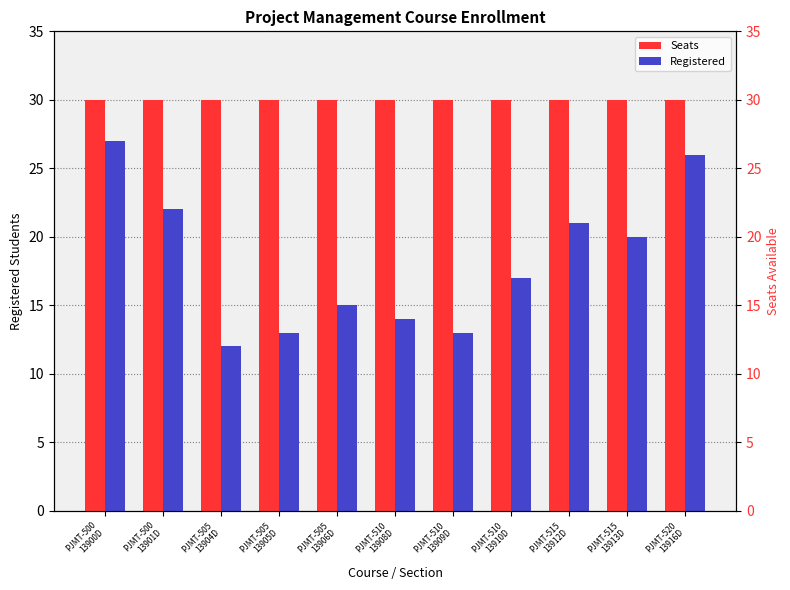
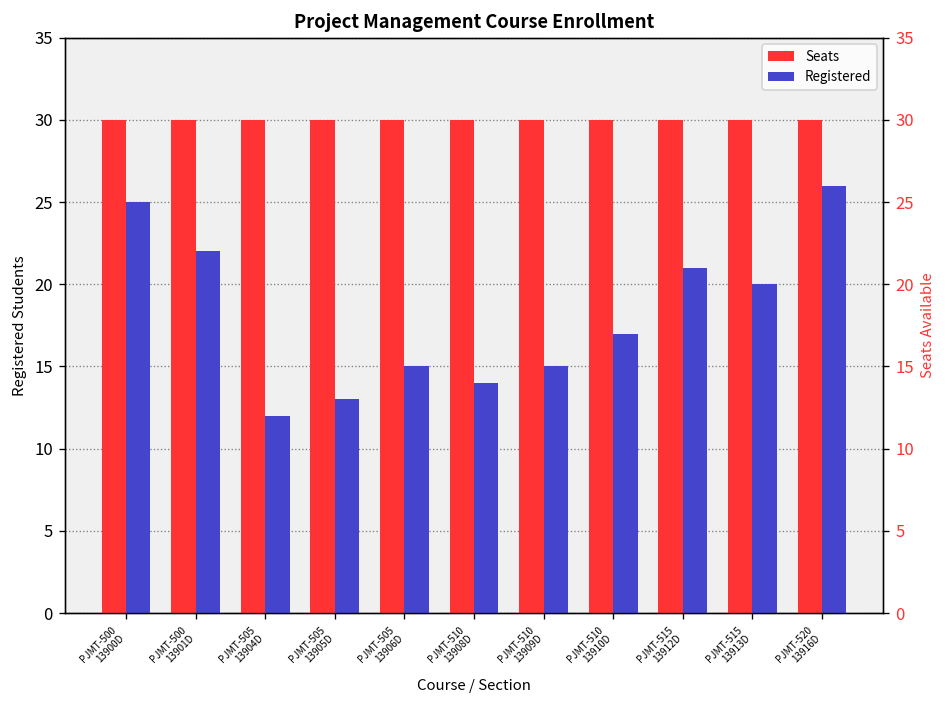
Registered, PJMT-500 13900D: 27 -> 25
Registered, PJMT-510 13909D: 13 -> 15
